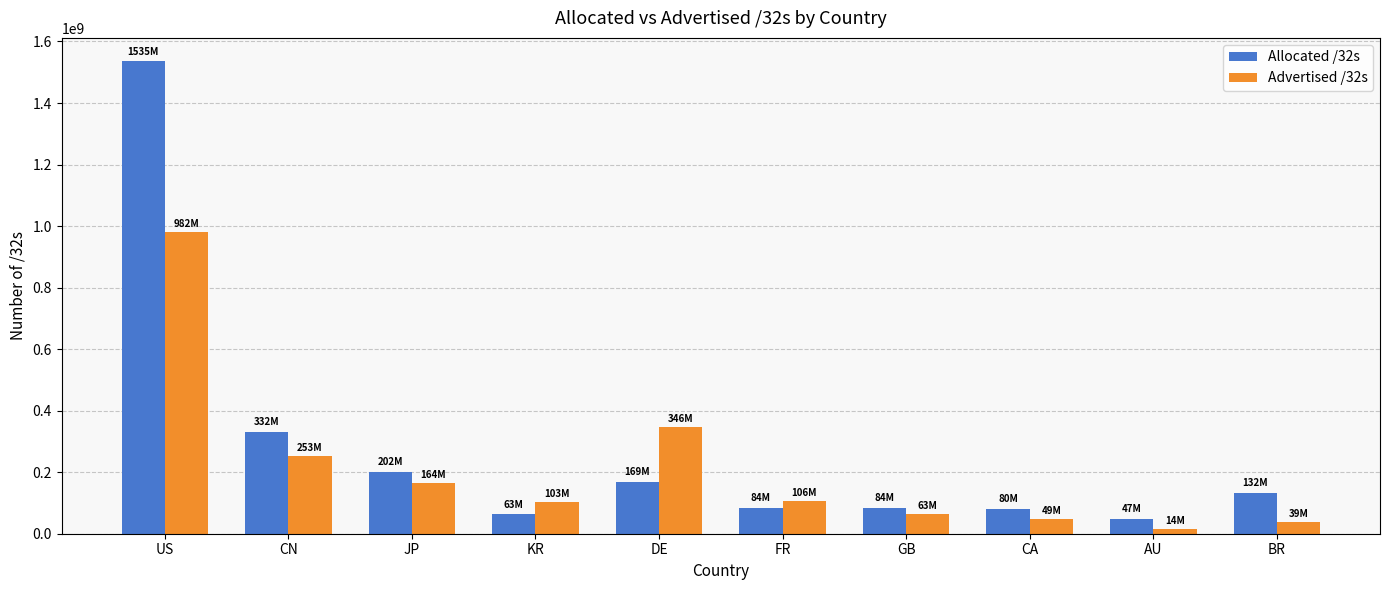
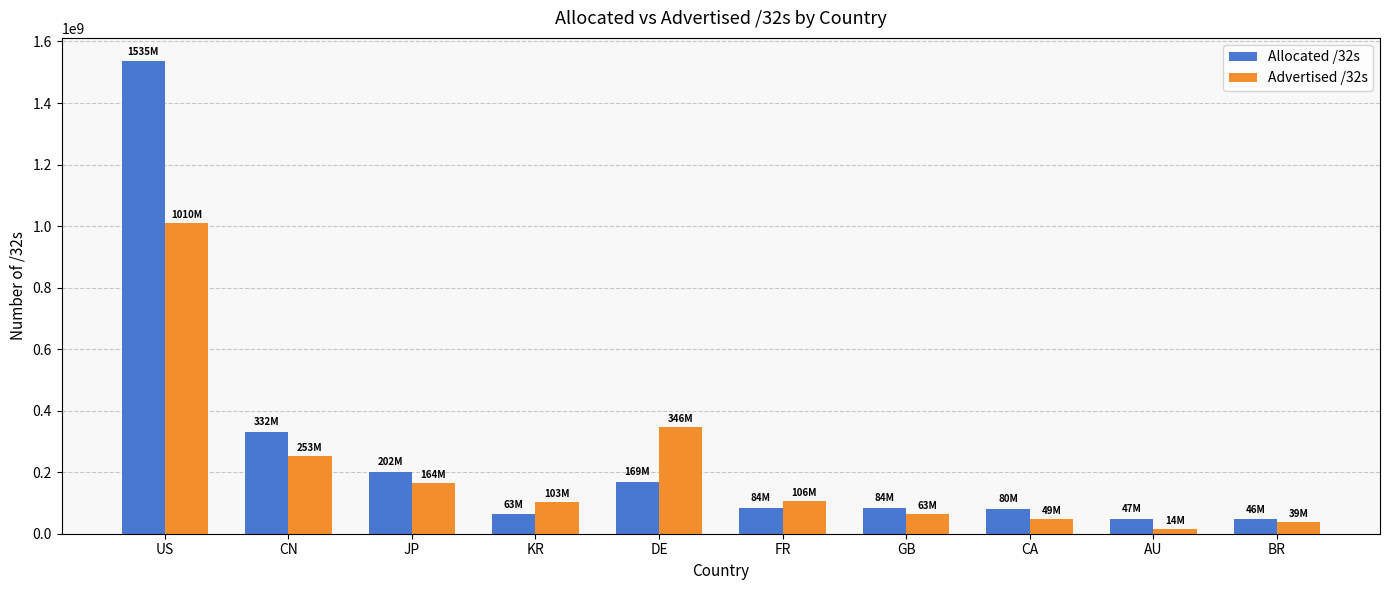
Advertised /32s, US: 982M -> 1010M
Allocated /32s, BR: 132M -> 46M
